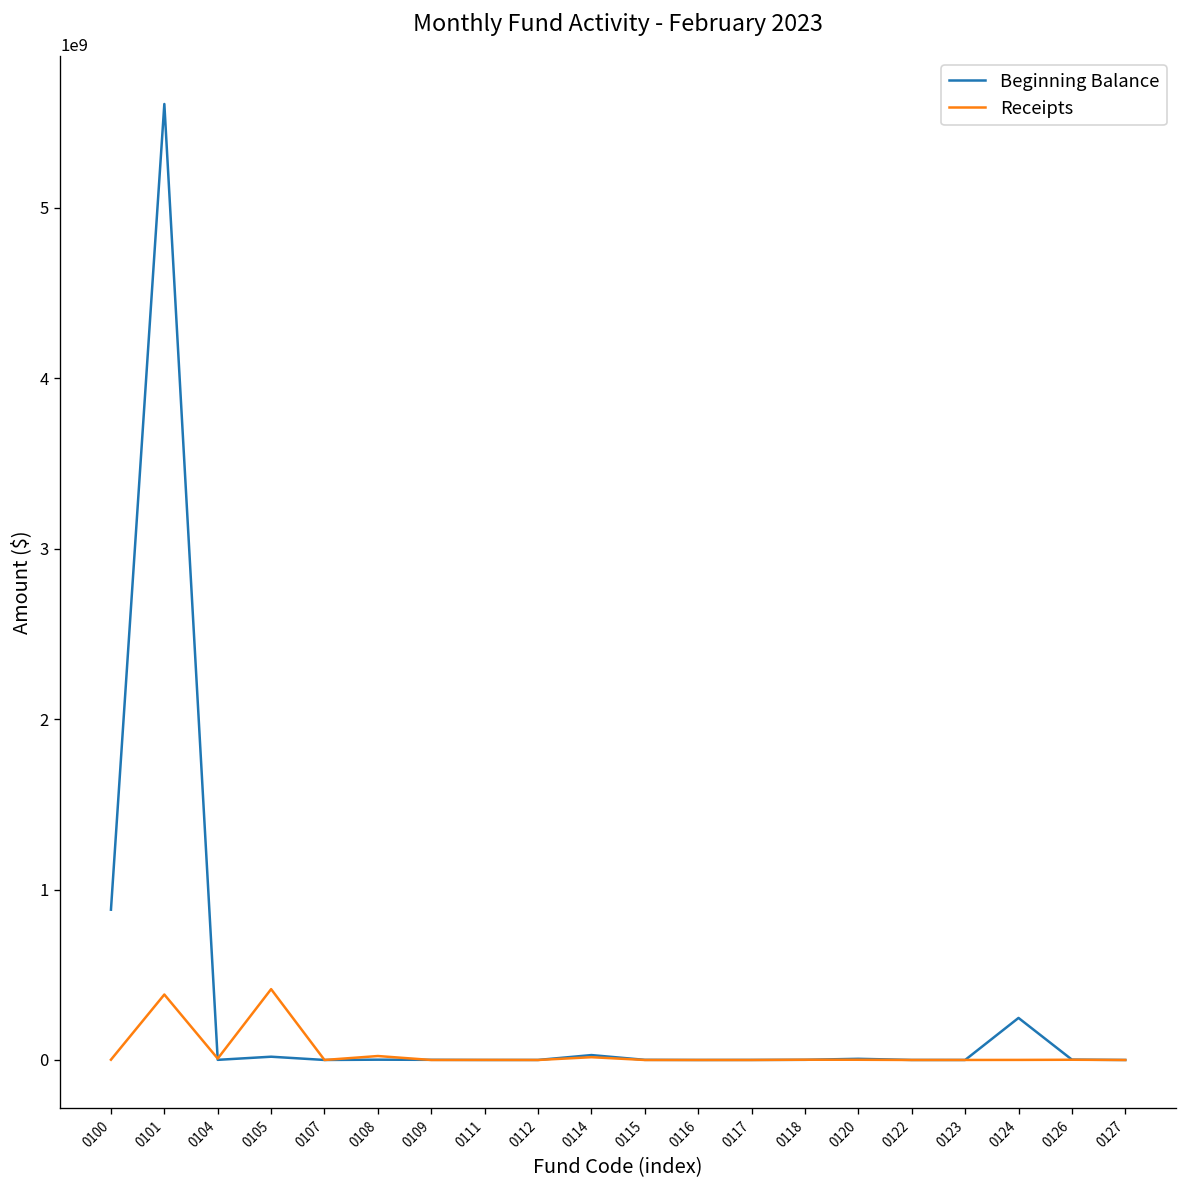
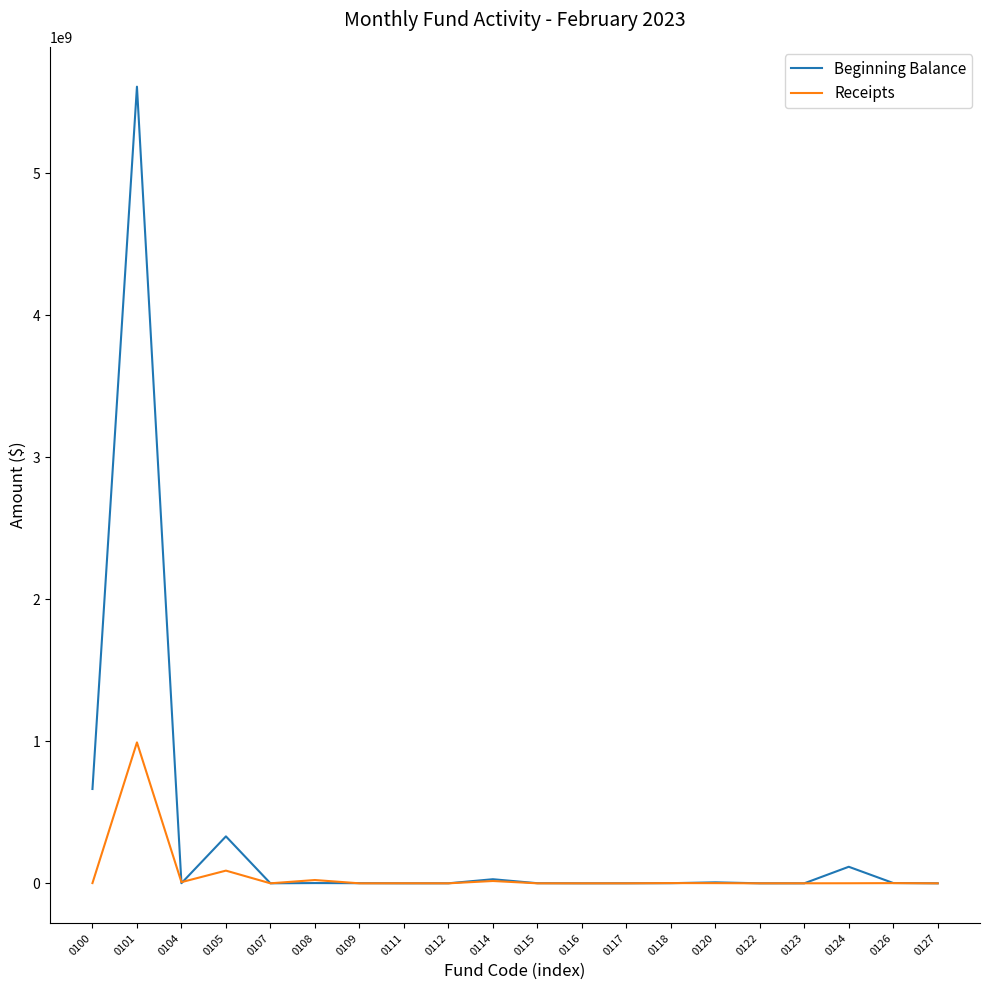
Beginning Balance, 0100: 880000000 -> 660000000
Receipts, 0101: 380000000 -> 990000000
Beginning Balance, 0105: 20000000 -> 330000000
Receipts, 0105: 420000000 -> 90000000
Beginning Balance, 0124: 250000000 -> 120000000
